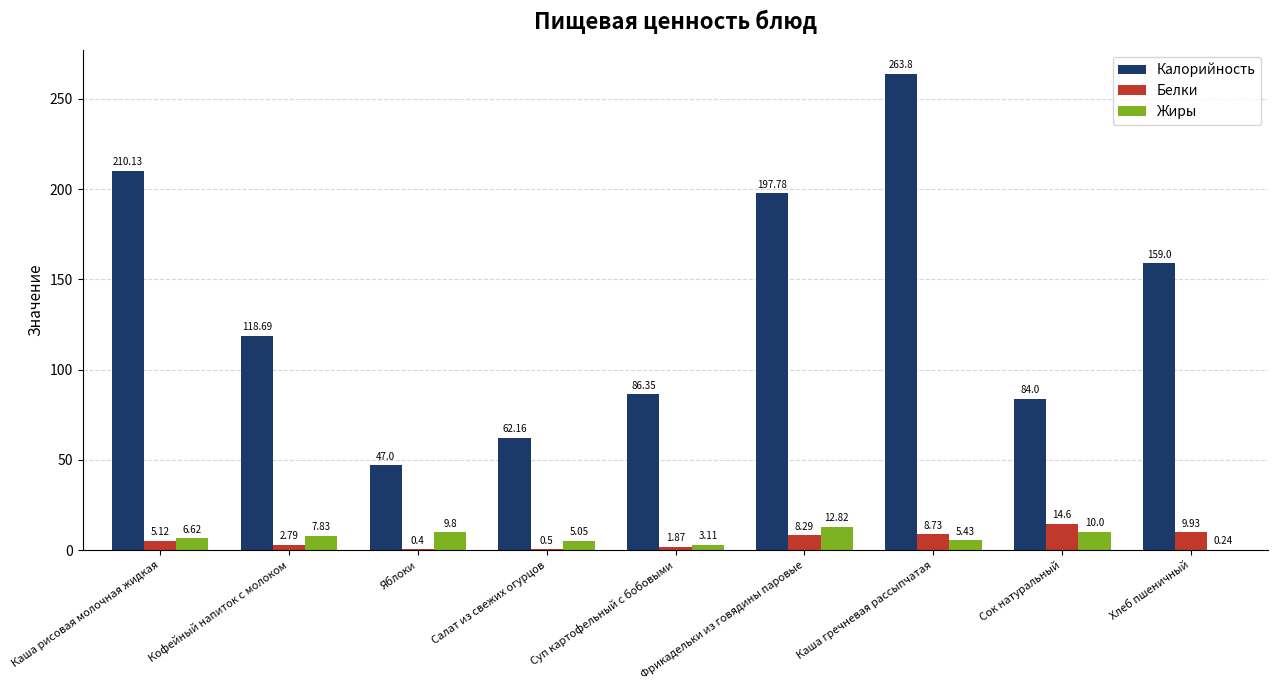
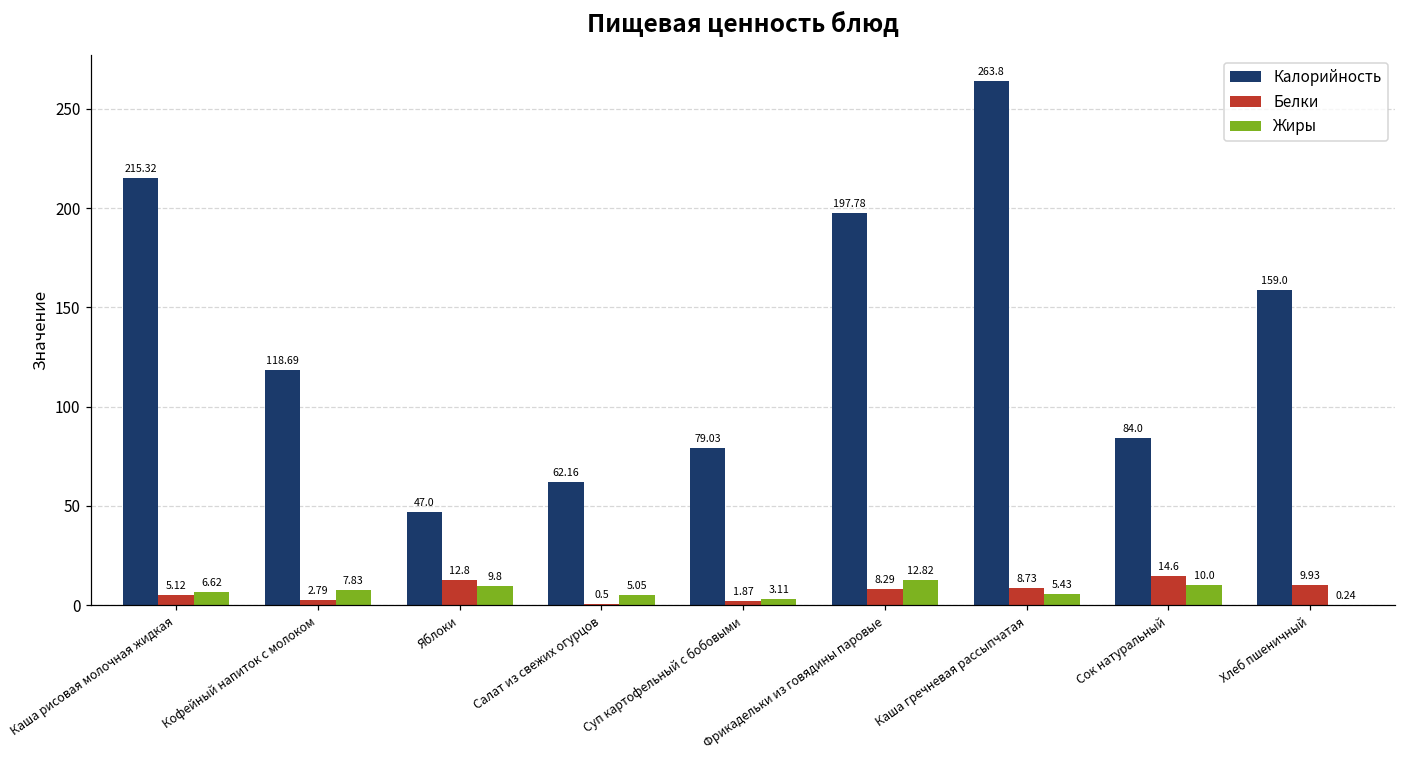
Калорийность, Каша рисовая молочная жидкая: 210.13 -> 215.32
Белки, Яблоки: 0.4 -> 12.8
Калорийность, Суп картофельный с бобовыми: 86.35 -> 79.03
